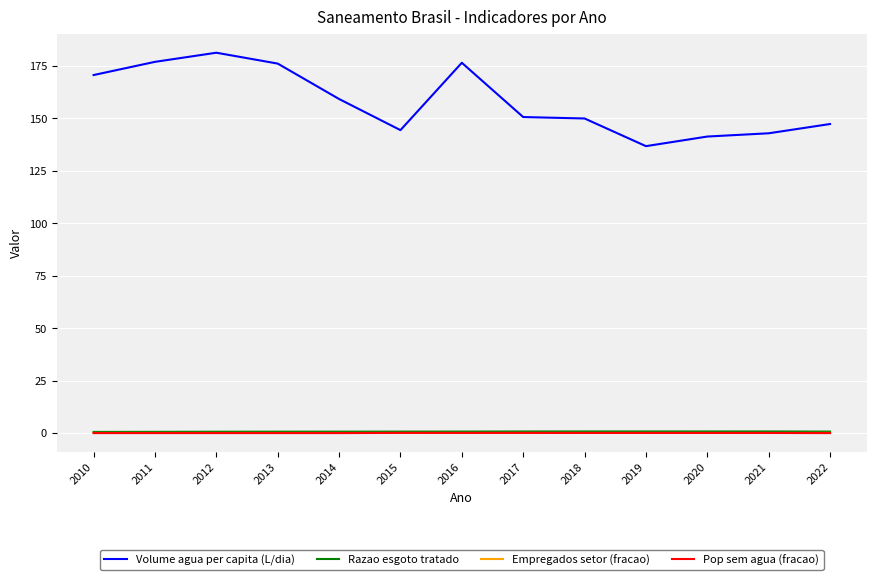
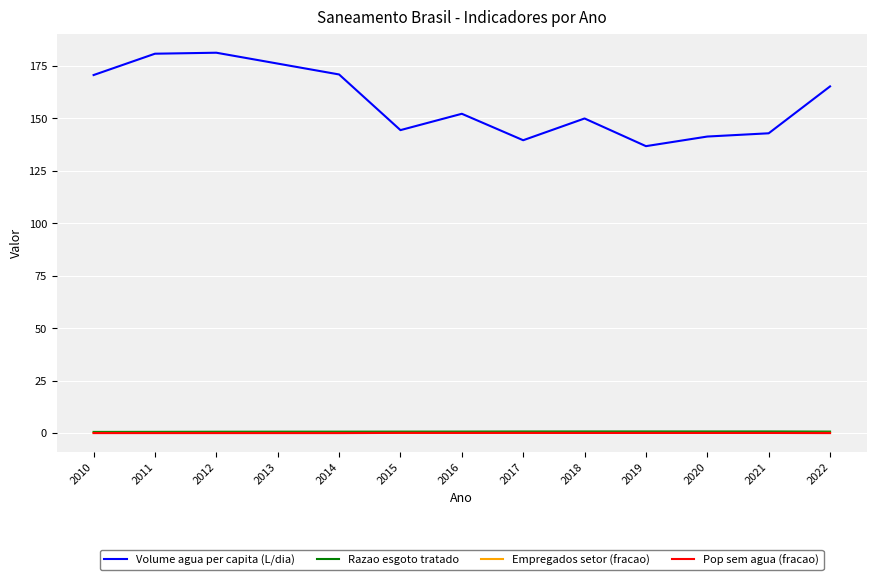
Volume agua per capita (L/dia), 2011: 177 -> 181
Volume agua per capita (L/dia), 2014: 159 -> 171
Volume agua per capita (L/dia), 2016: 177 -> 152
Volume agua per capita (L/dia), 2017: 151 -> 140
Volume agua per capita (L/dia), 2022: 147 -> 165
